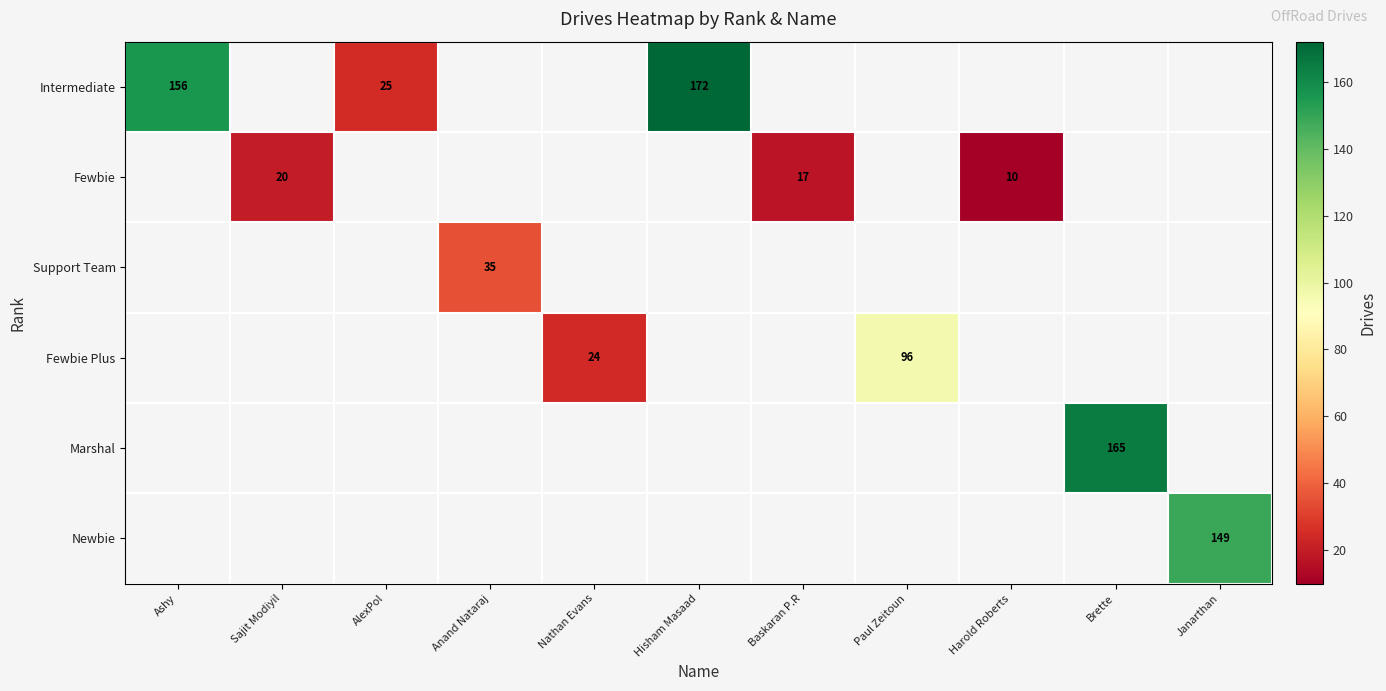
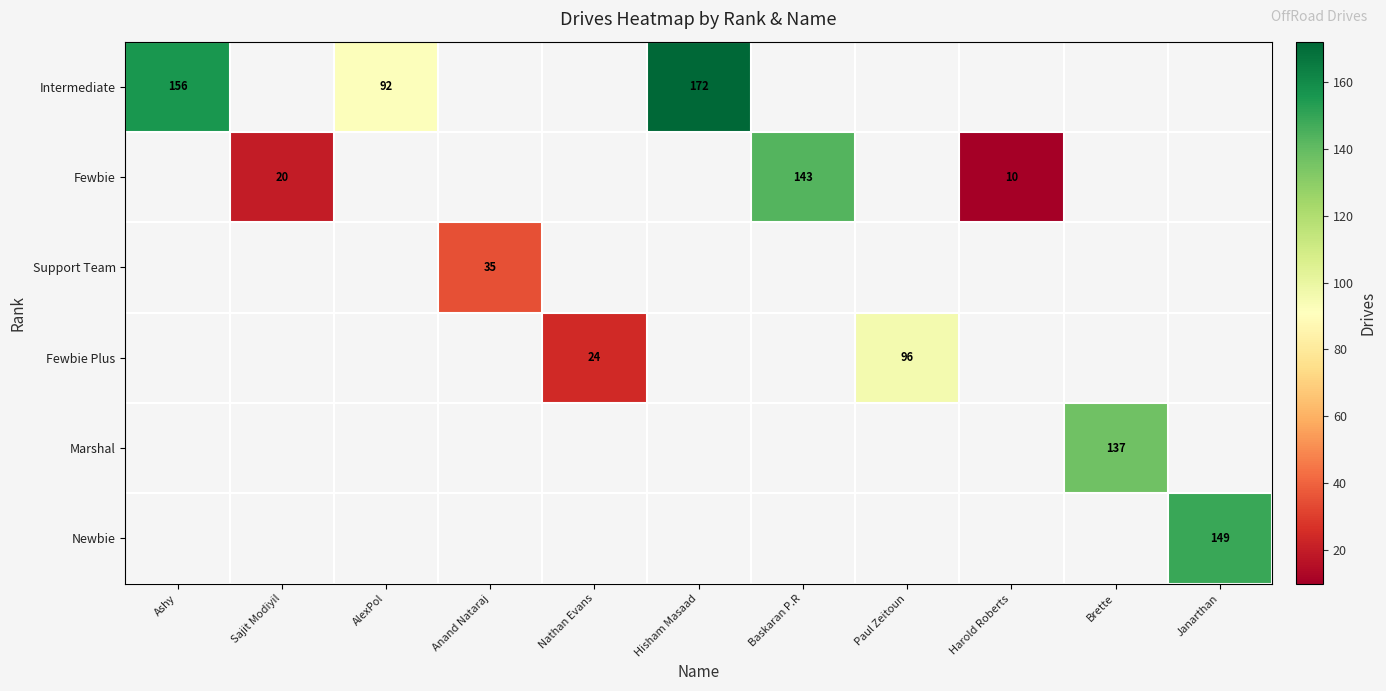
Intermediate, AlexPol: 25 -> 92
Fewbie, Baskaran P.R: 17 -> 143
Marshal, Brette: 165 -> 137
